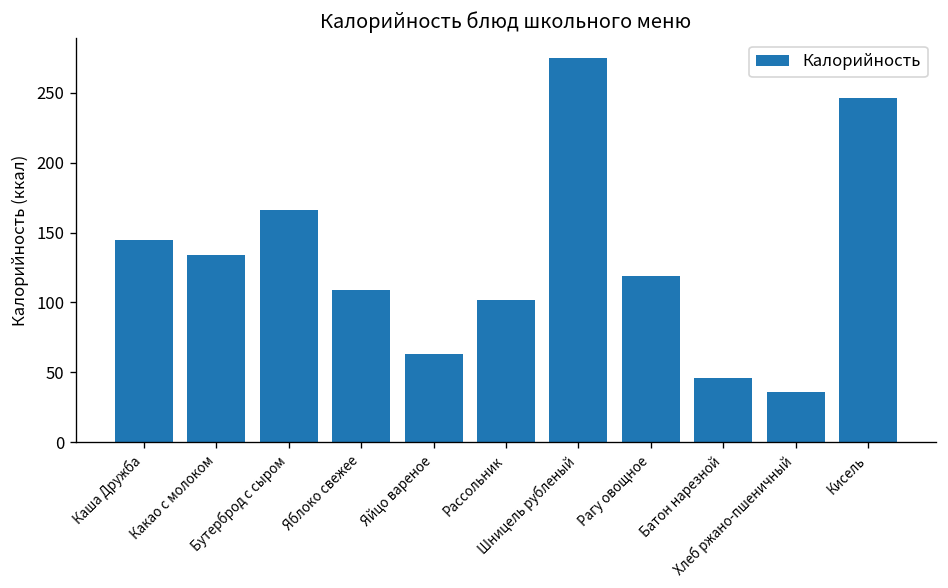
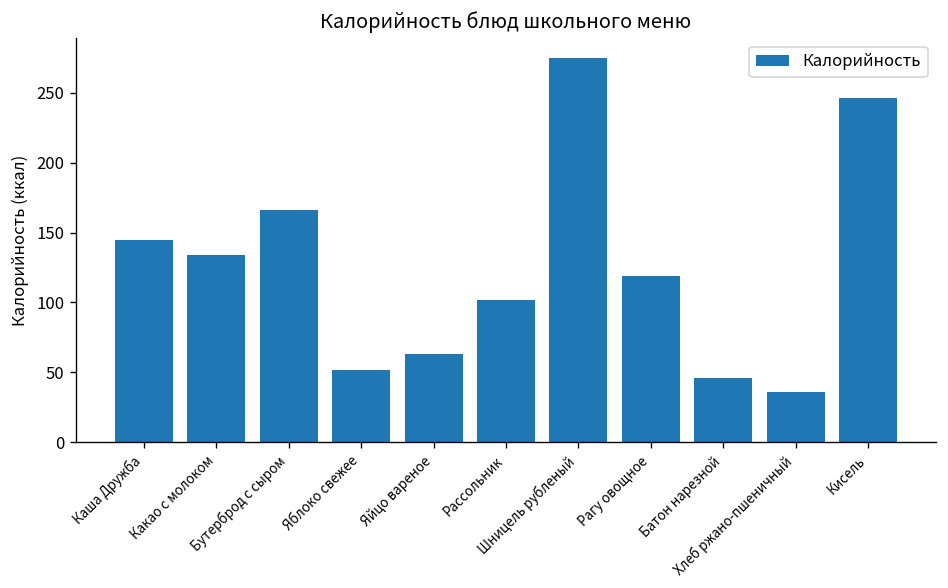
Яблоко свежее: 109 -> 52
